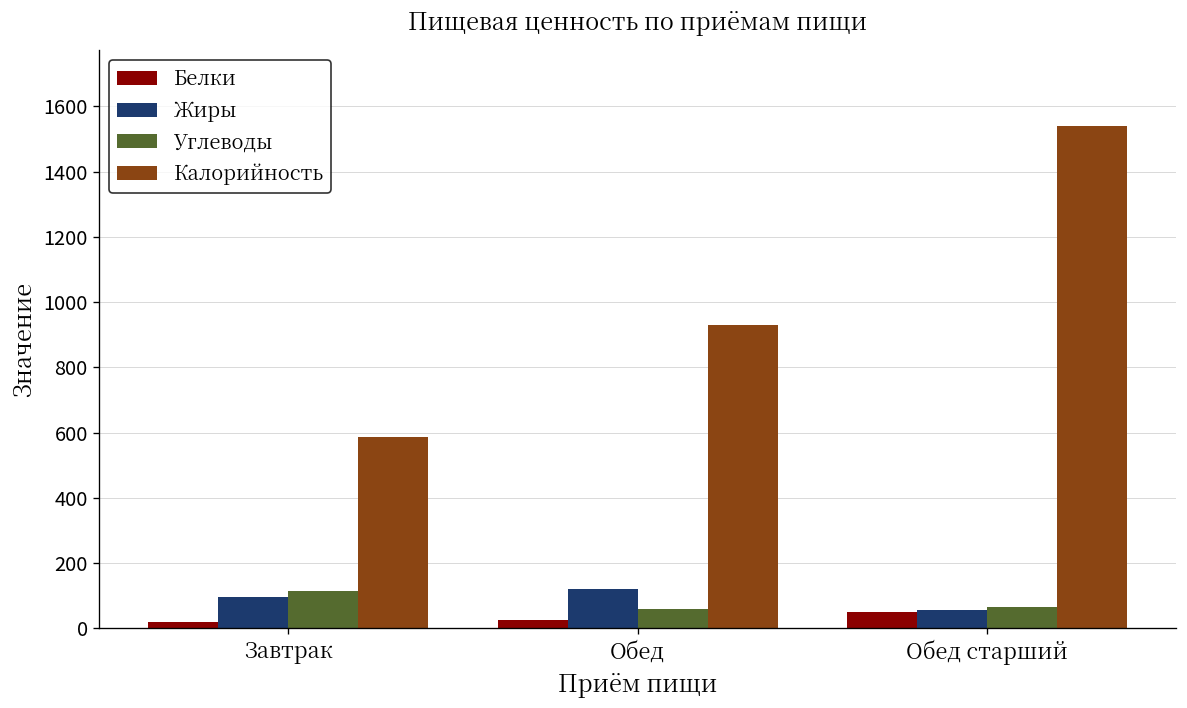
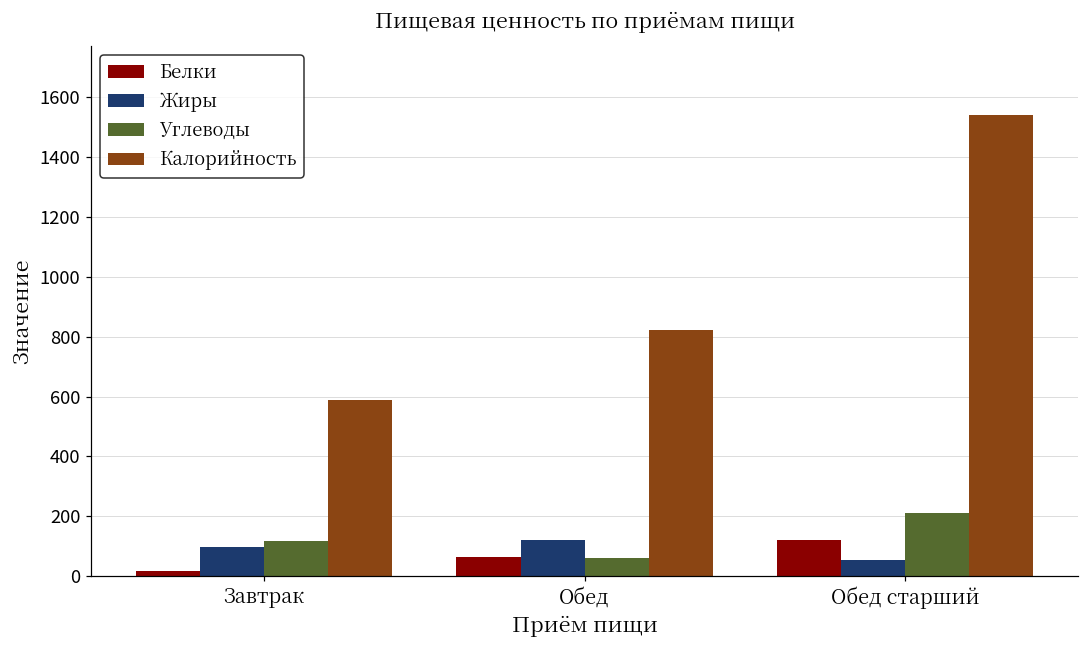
Белки, Обед: 30 -> 60
Калорийность, Обед: 930 -> 820
Белки, Обед старший: 50 -> 120
Углеводы, Обед старший: 60 -> 210
